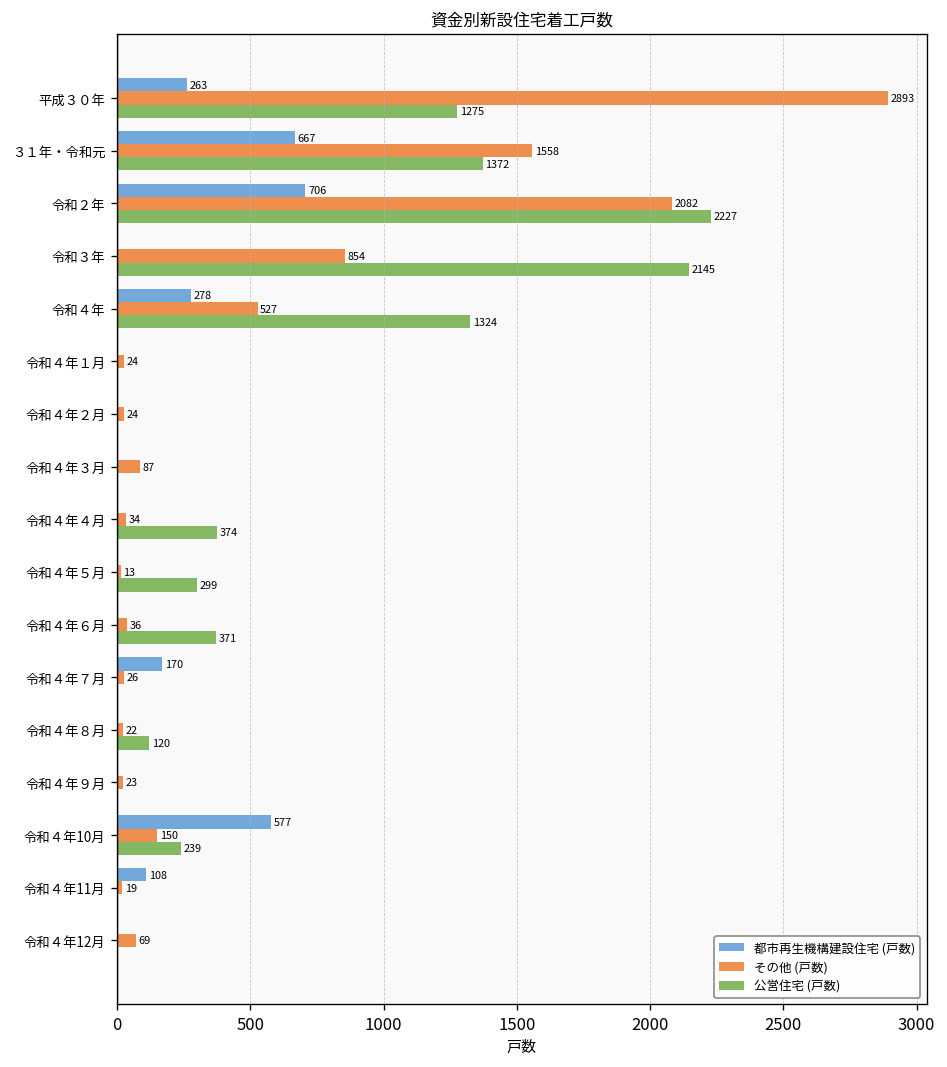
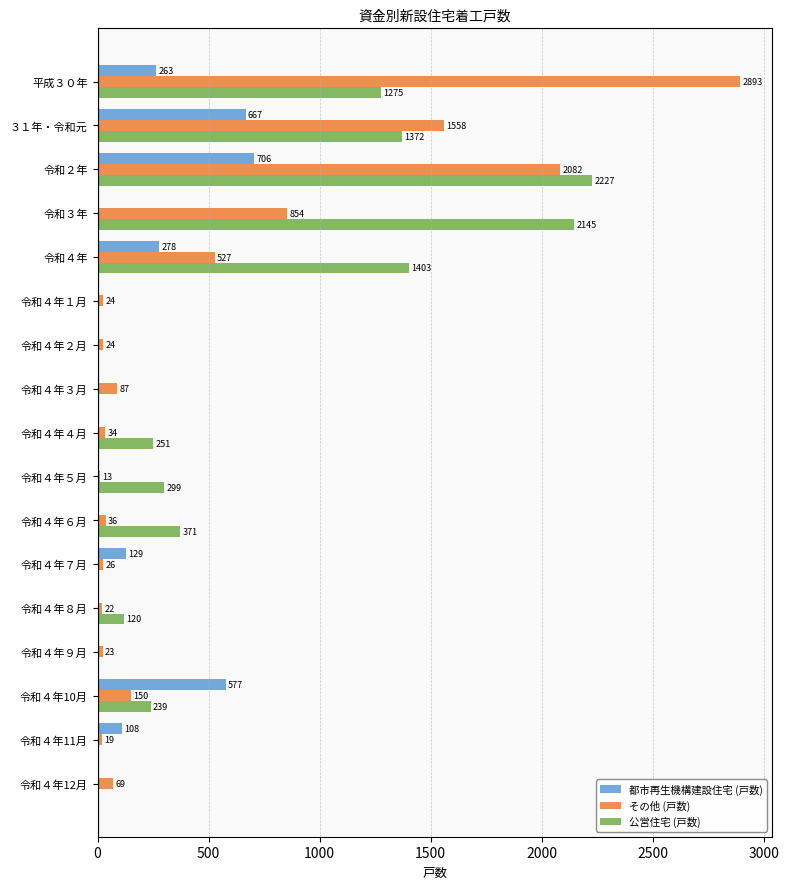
公営住宅 (戸数), 令和４年: 1324 -> 1403
公営住宅 (戸数), 令和４年４月: 374 -> 251
都市再生機構建設住宅 (戸数), 令和４年７月: 170 -> 129
